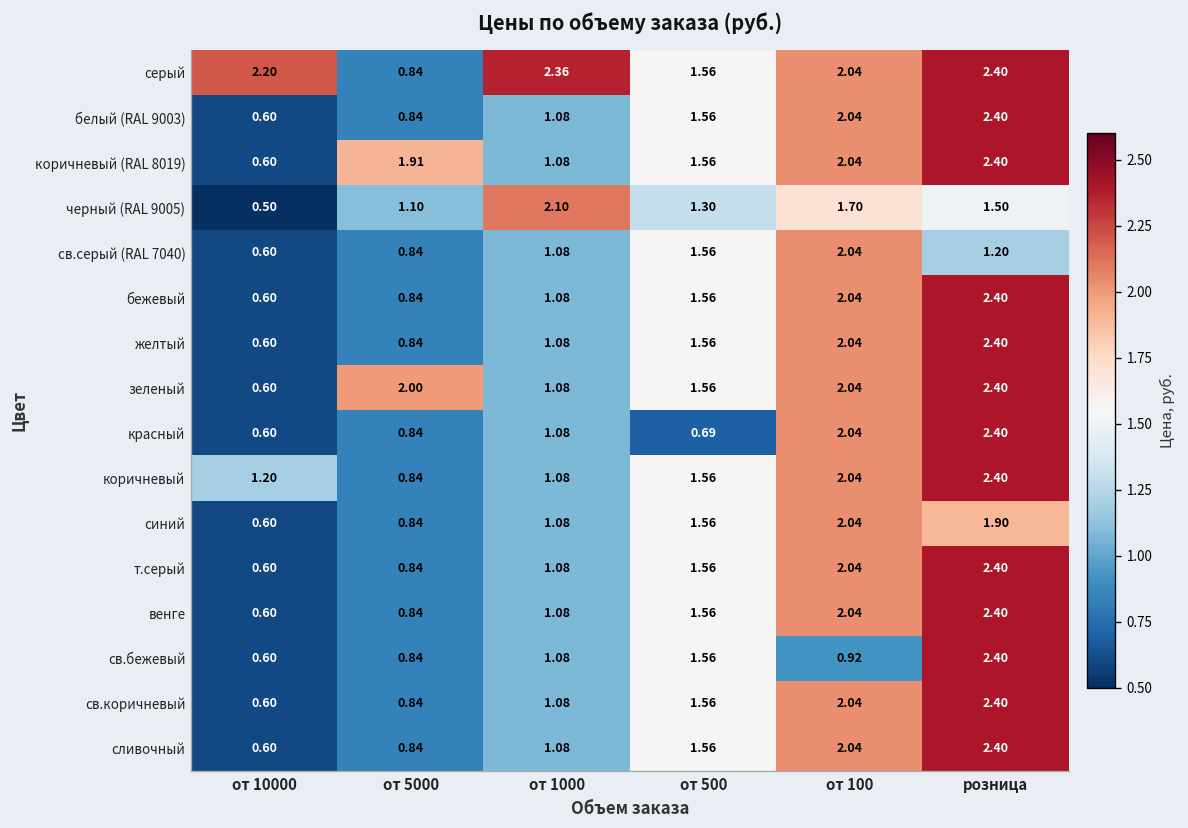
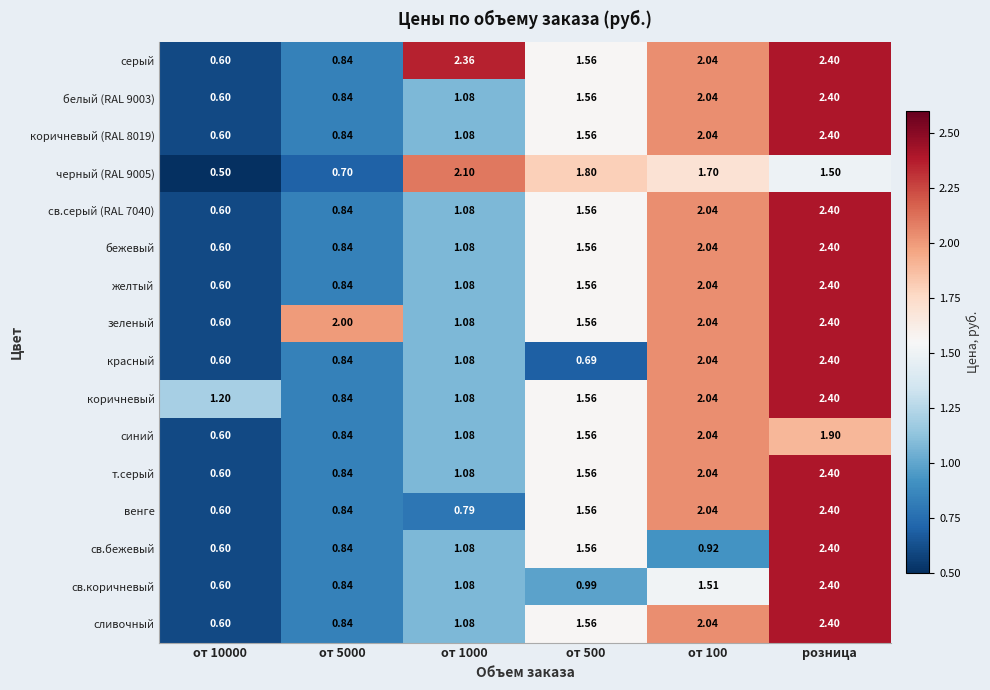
серый, от 10000: 2.20 -> 0.60
коричневый (RAL 8019), от 5000: 1.91 -> 0.84
черный (RAL 9005), от 5000: 1.10 -> 0.70
черный (RAL 9005), от 500: 1.30 -> 1.80
св.серый (RAL 7040), розница: 1.20 -> 2.40
венге, от 1000: 1.08 -> 0.79
св.коричневый, от 500: 1.56 -> 0.99
св.коричневый, от 100: 2.04 -> 1.51
